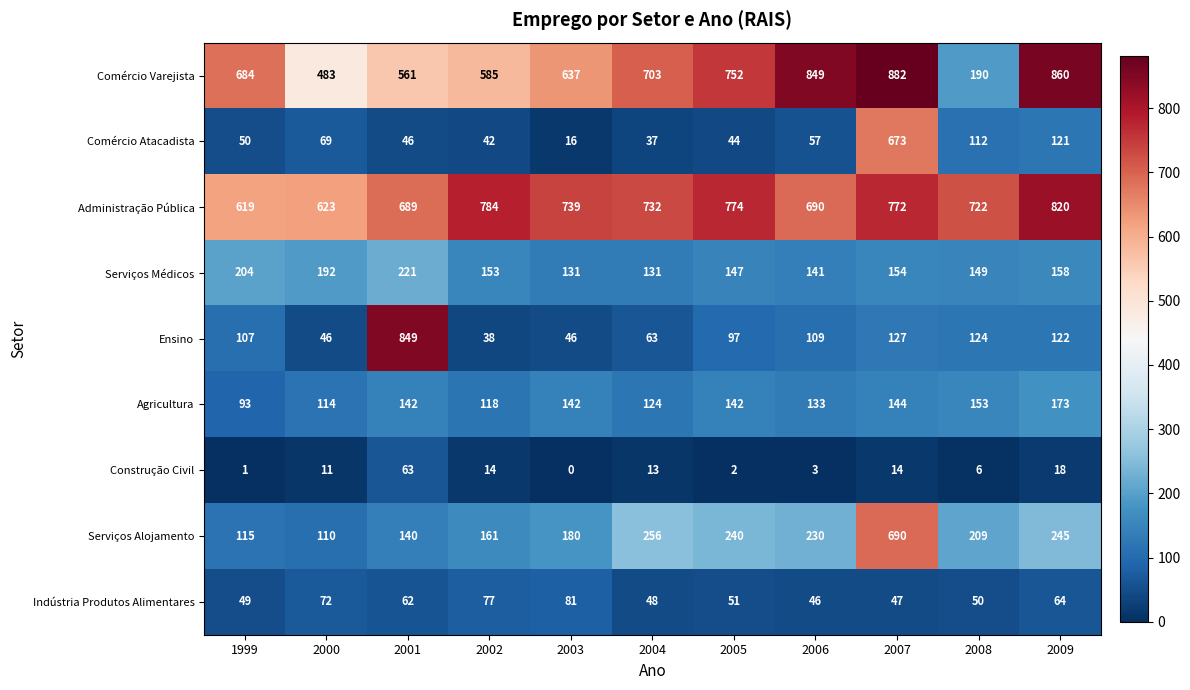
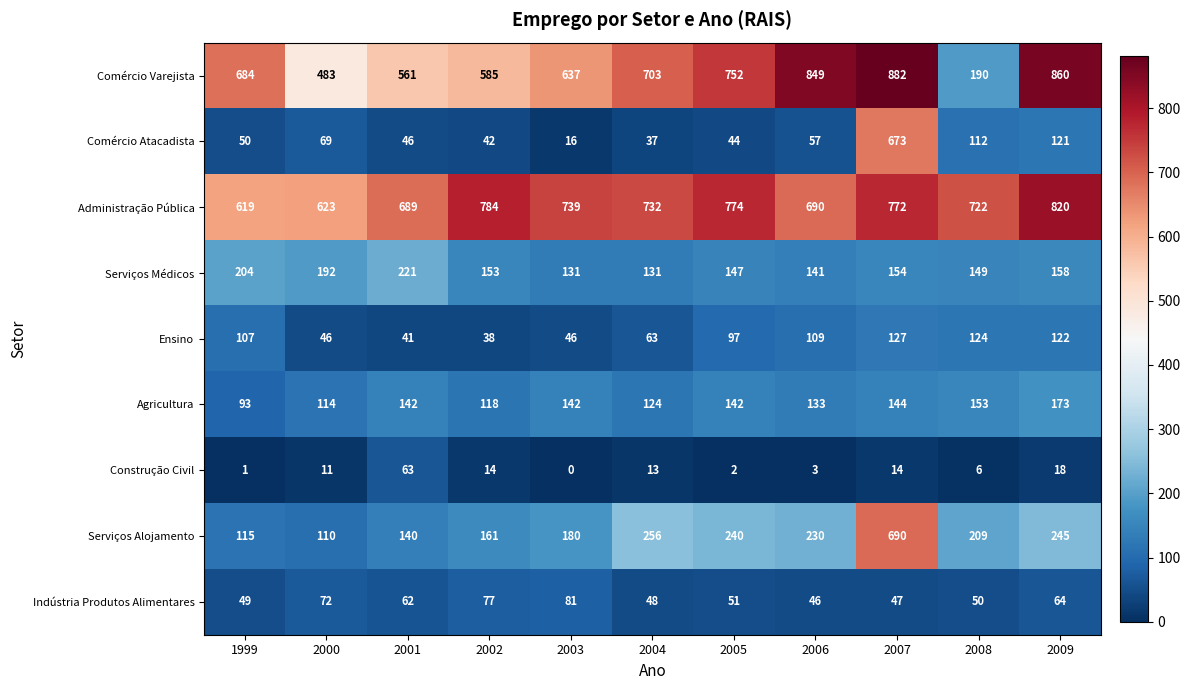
Ensino, 2001: 849 -> 41
